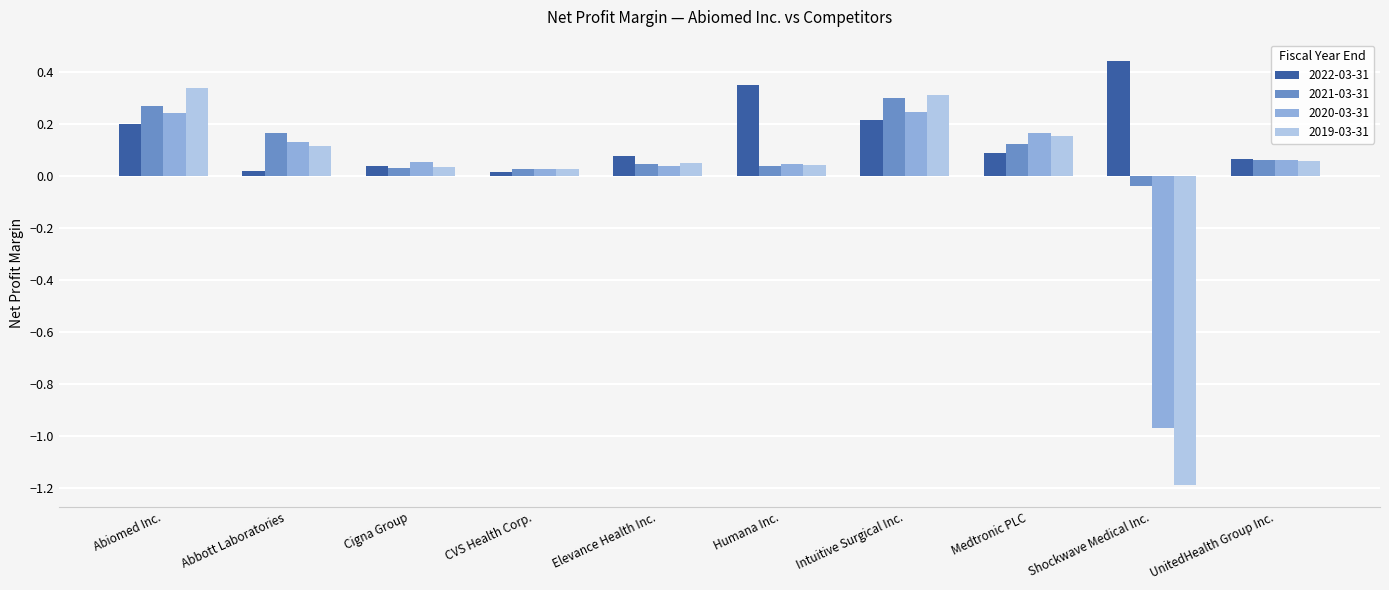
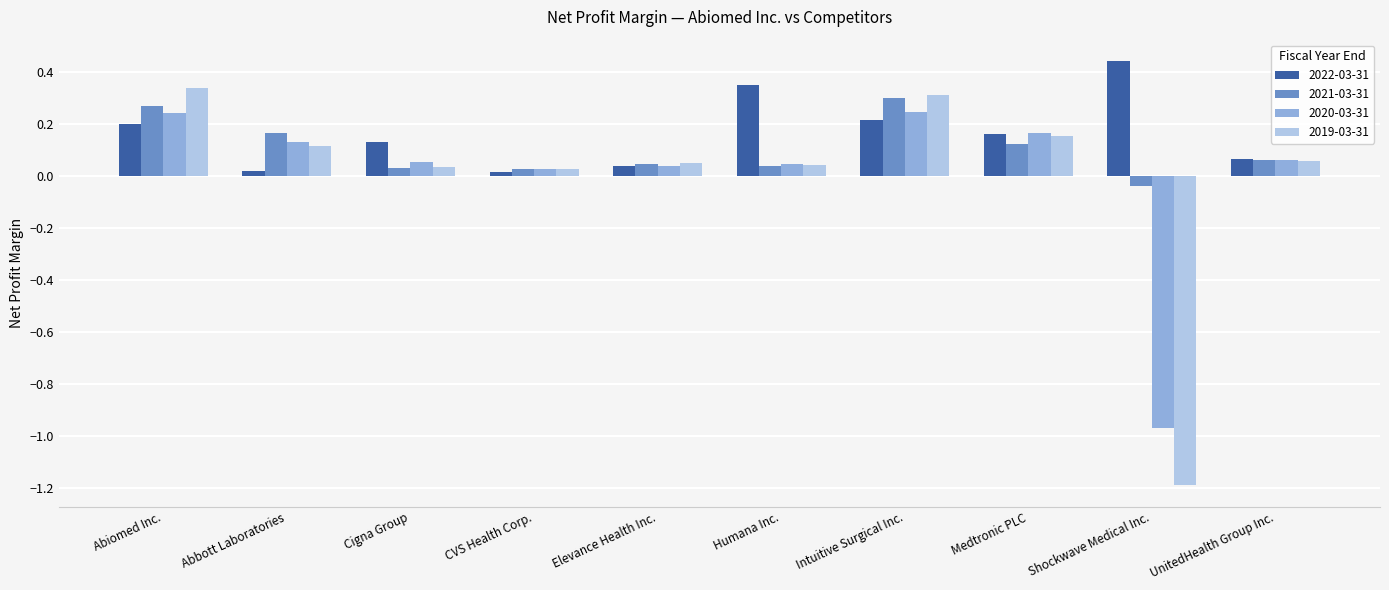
2022-03-31, Cigna Group: 0.04 -> 0.13
2022-03-31, Elevance Health Inc.: 0.08 -> 0.04
2022-03-31, Medtronic PLC: 0.09 -> 0.16
